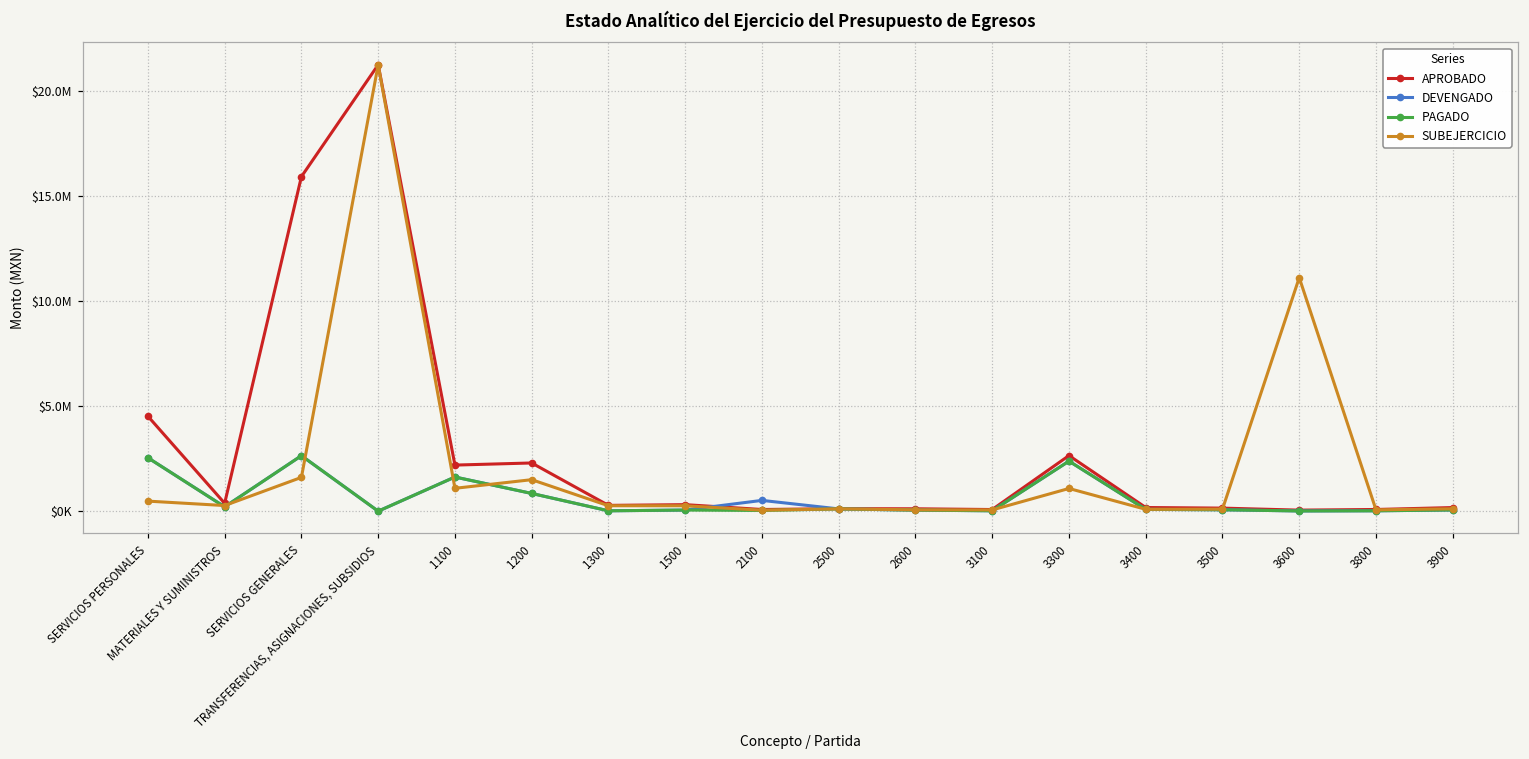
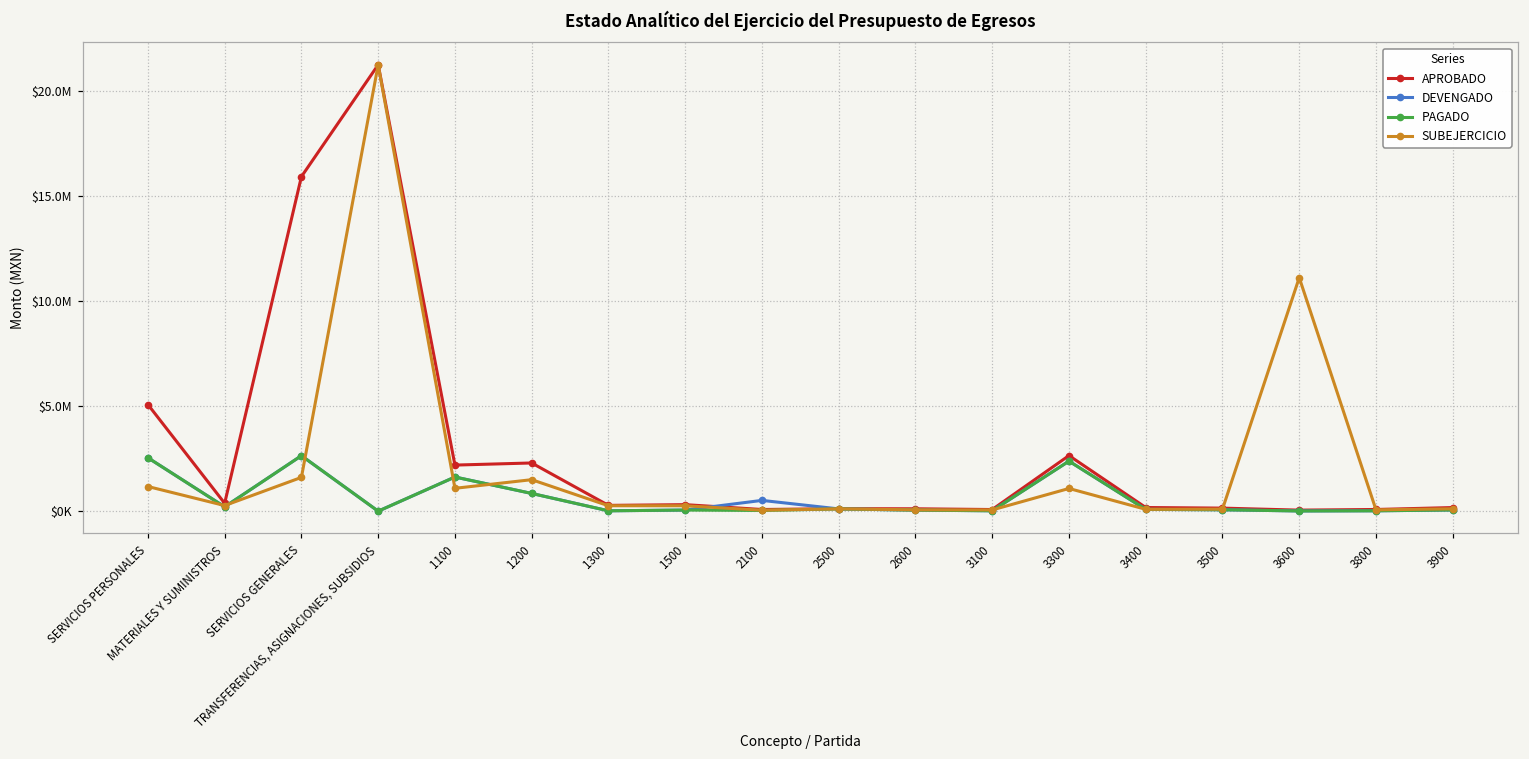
APROBADO, SERVICIOS PERSONALES: $4500000 -> $5100000
SUBEJERCICIO, SERVICIOS PERSONALES: $500000 -> $1200000
